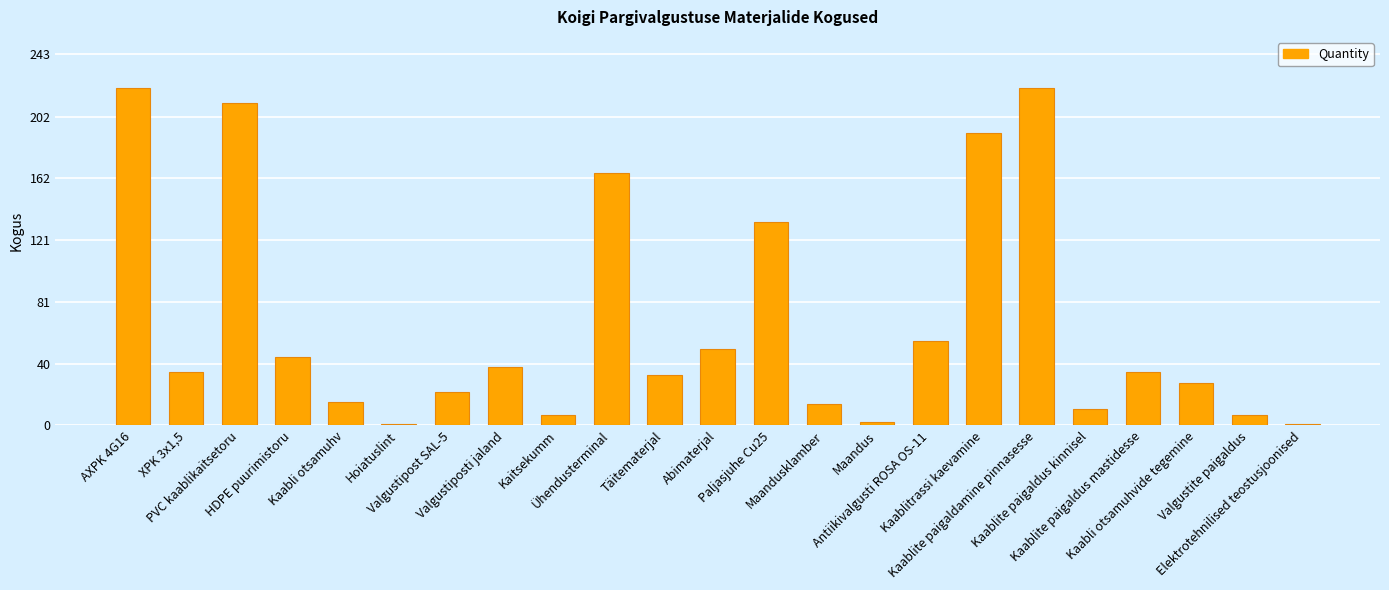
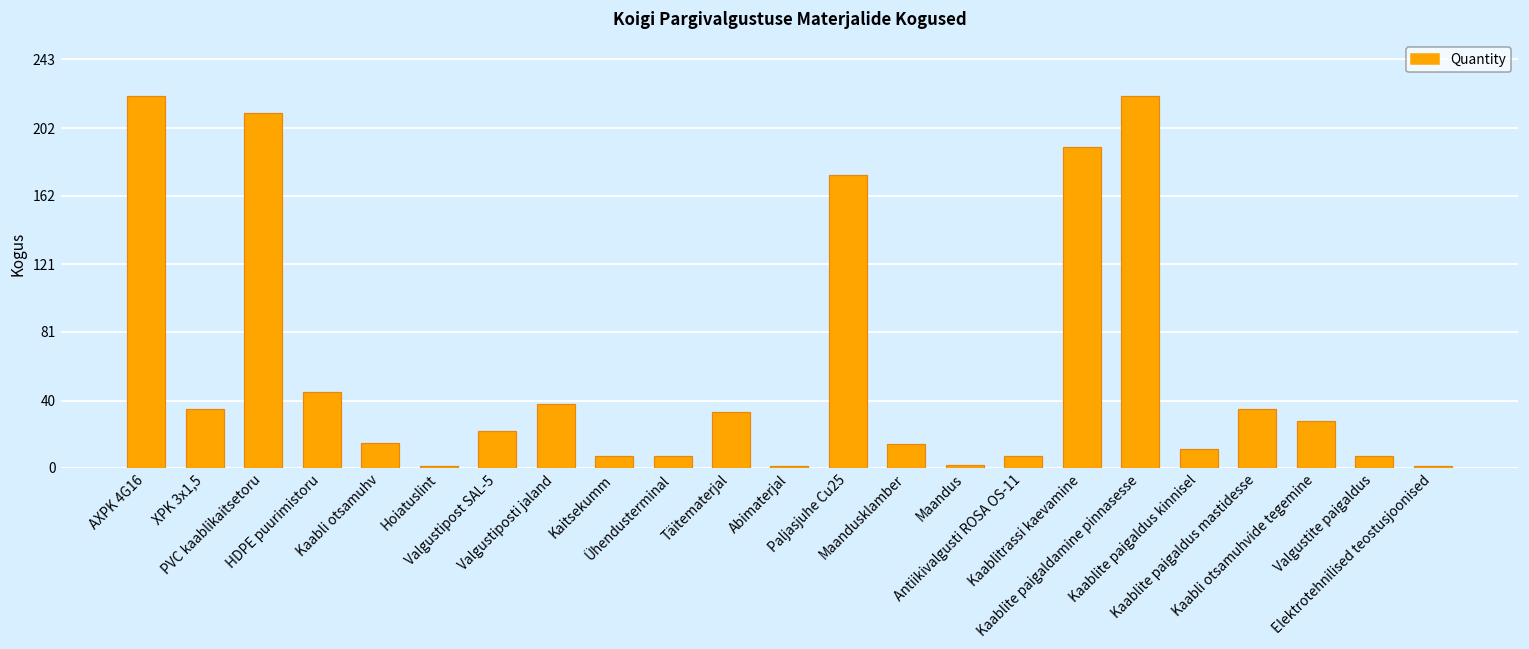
Ühendusterminal: 165 -> 7
Abimaterjal: 50 -> 1
Paljasjuhe Cu25: 133 -> 174
Antiikivalgusti ROSA OS-11: 55 -> 7
